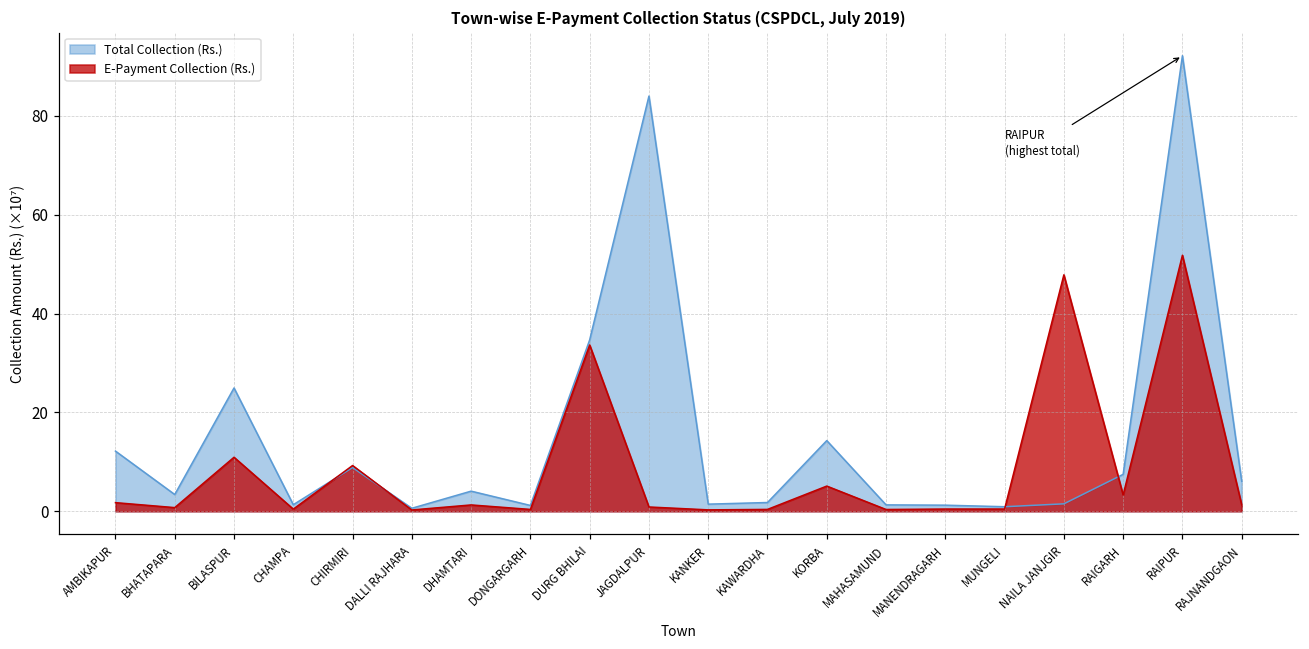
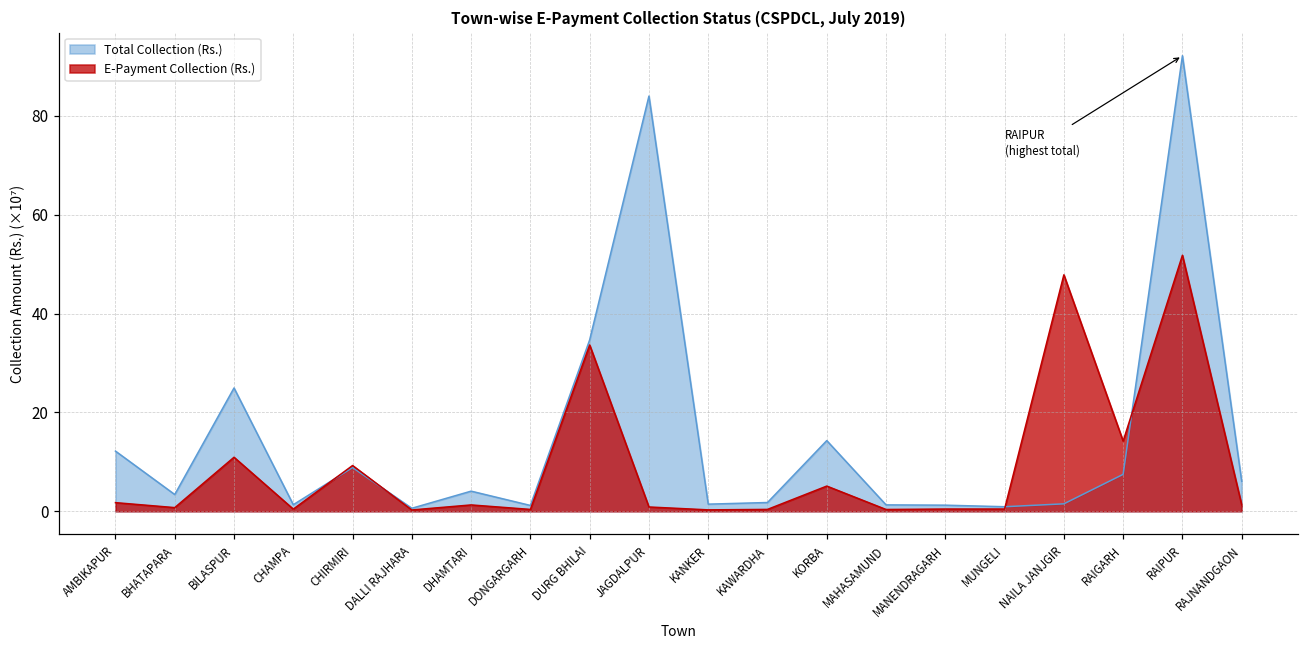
E-Payment Collection (Rs.), RAIGARH: 3 -> 14
